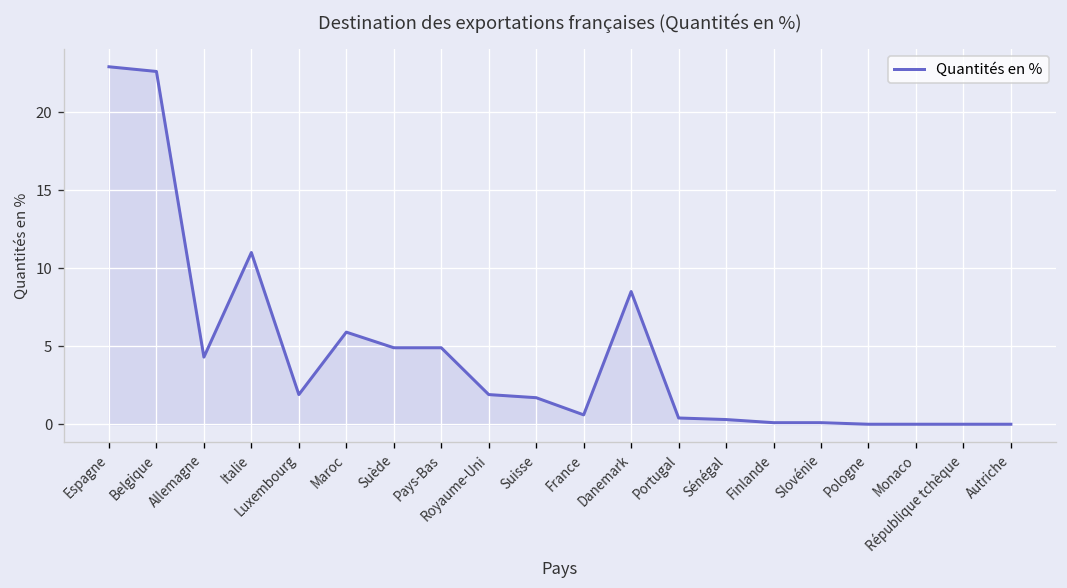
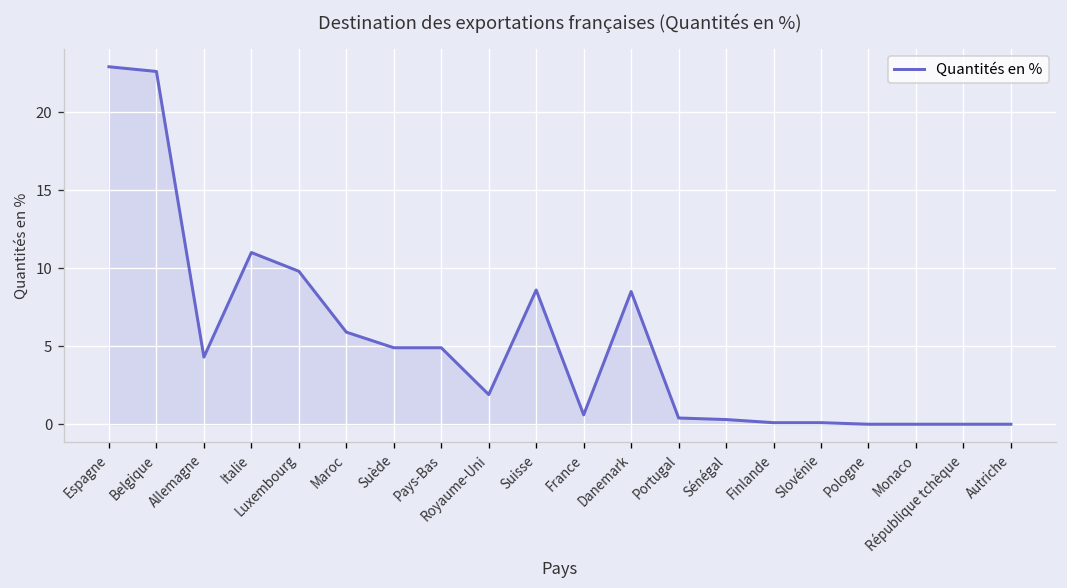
Luxembourg: 1.9 -> 9.8
Suisse: 1.7 -> 8.6
